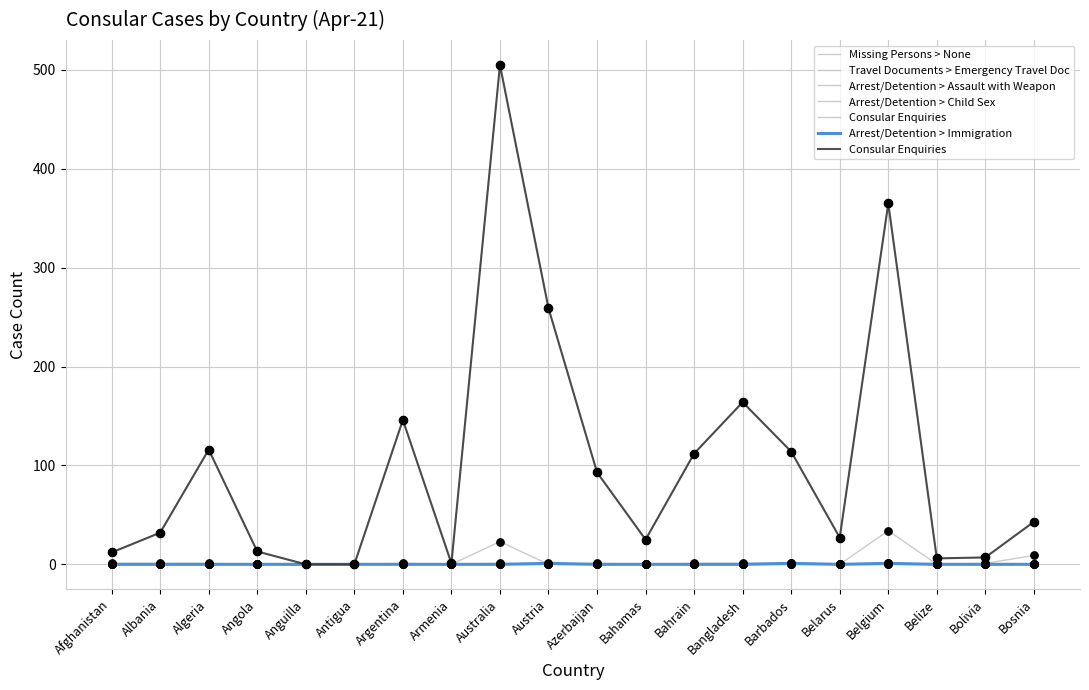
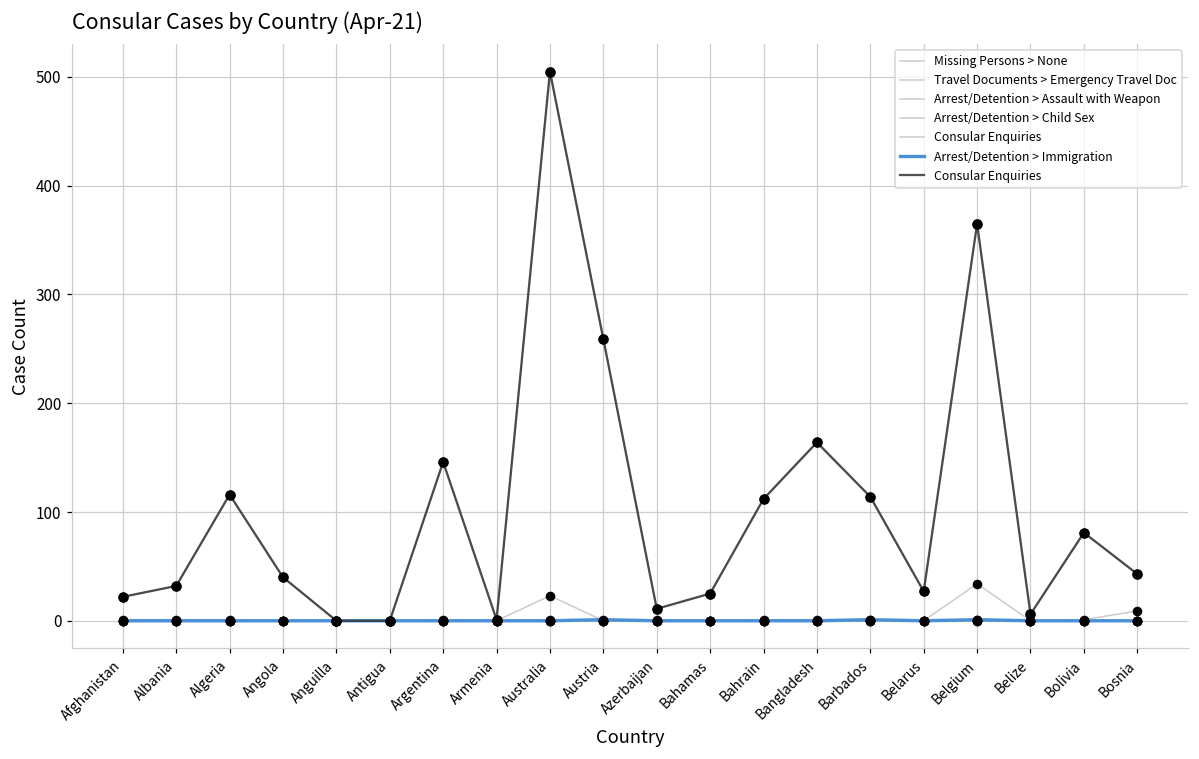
Consular Enquiries, Afghanistan: 10 -> 20
Consular Enquiries, Angola: 10 -> 40
Consular Enquiries, Azerbaijan: 90 -> 10
Consular Enquiries, Bolivia: 10 -> 80
